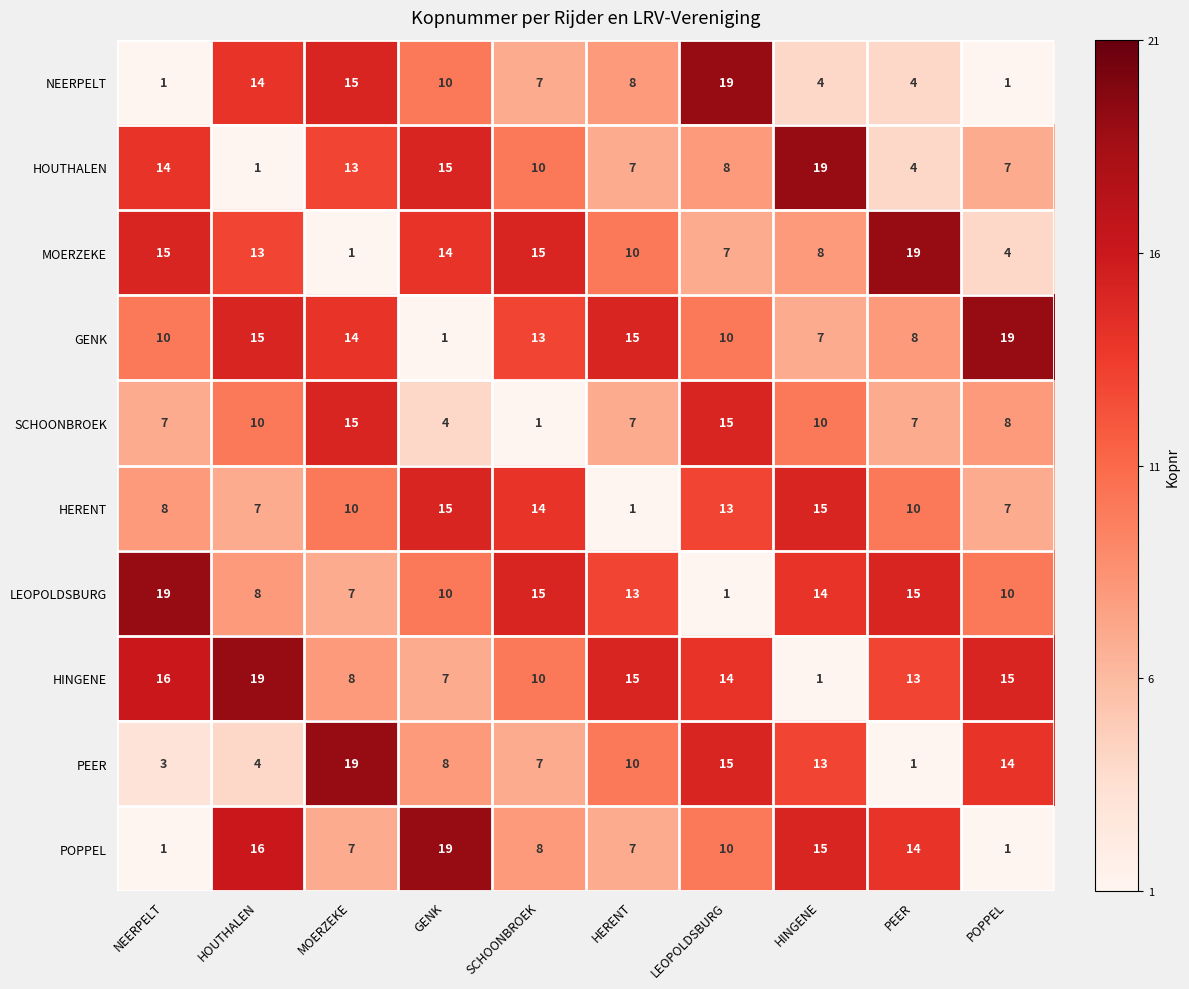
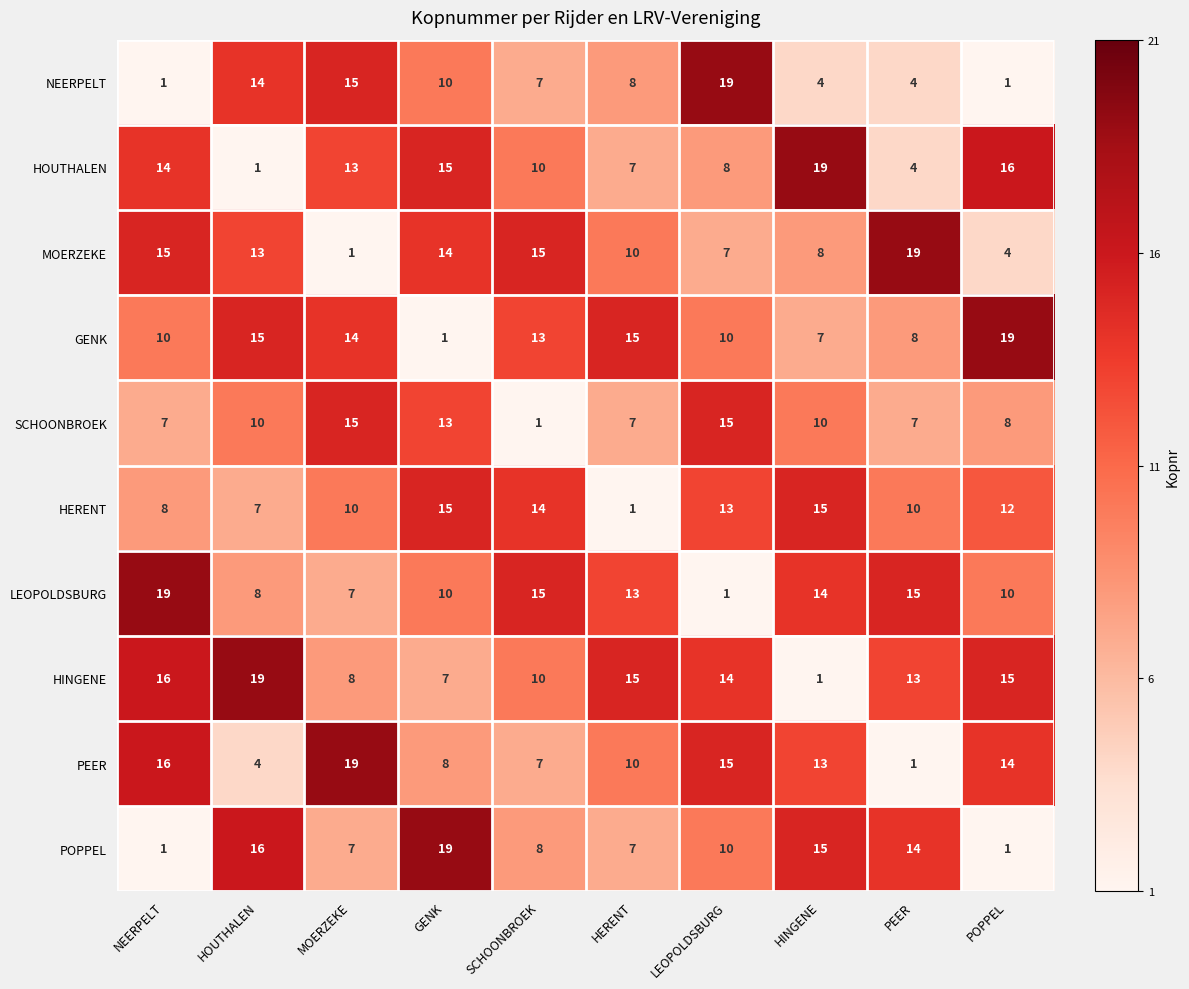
HOUTHALEN, POPPEL: 7 -> 16
SCHOONBROEK, GENK: 4 -> 13
HERENT, POPPEL: 7 -> 12
PEER, NEERPELT: 3 -> 16
